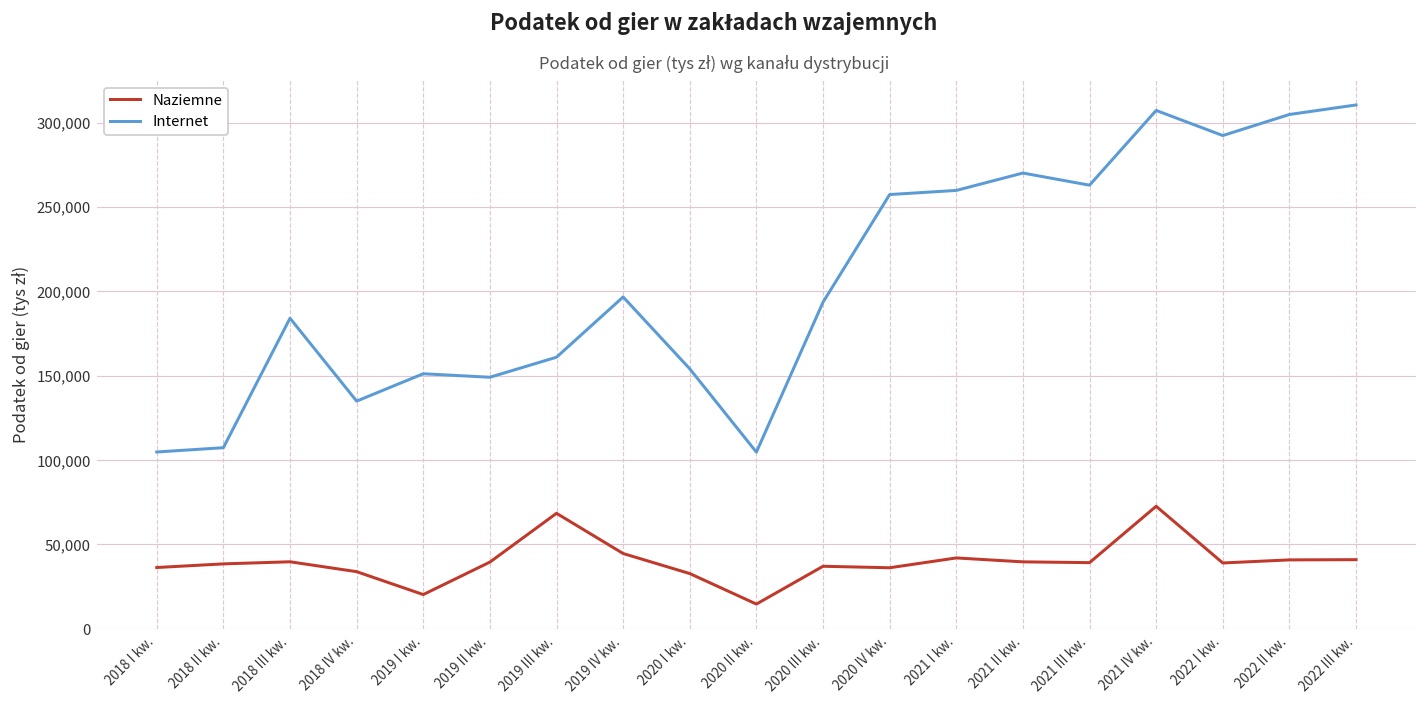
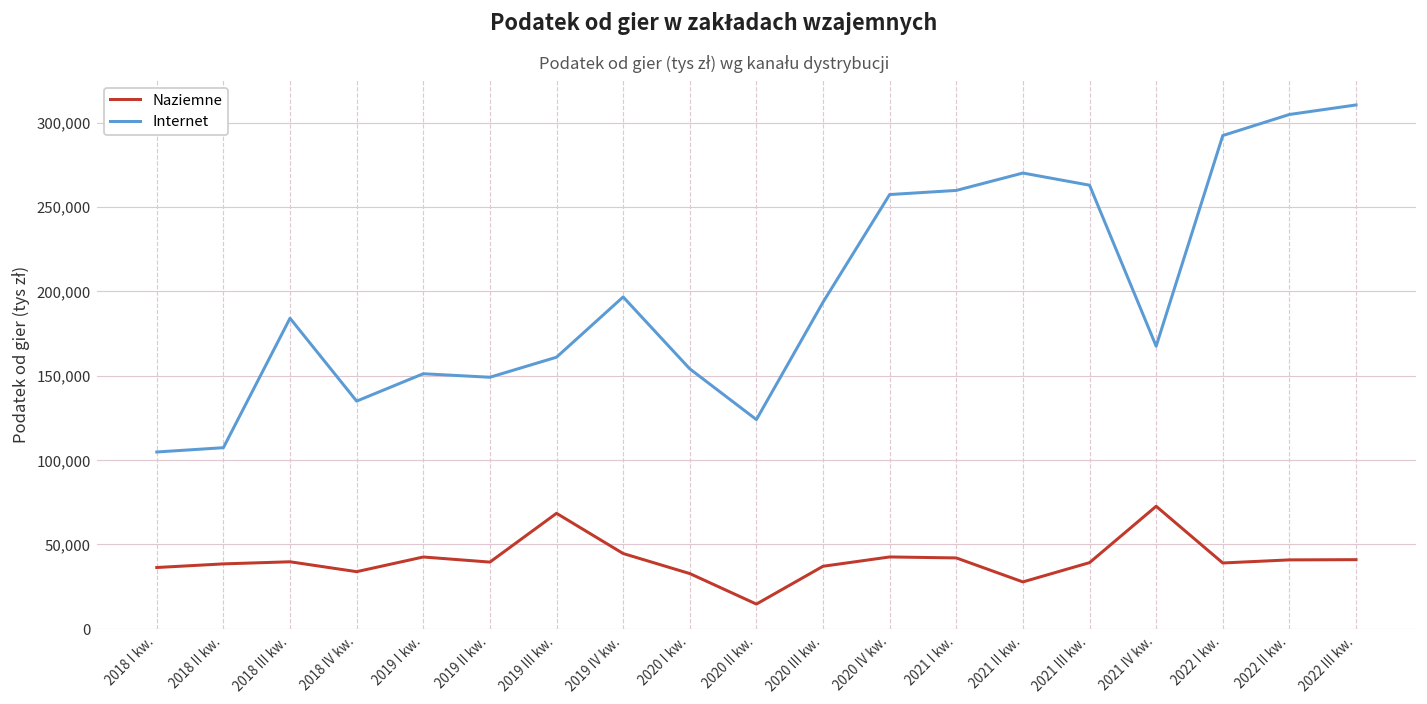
Naziemne, 2019 I kw.: 20,000 -> 42,000
Internet, 2020 II kw.: 105,000 -> 124,000
Naziemne, 2020 IV kw.: 36,000 -> 43,000
Naziemne, 2021 II kw.: 40,000 -> 28,000
Internet, 2021 IV kw.: 307,000 -> 167,000
